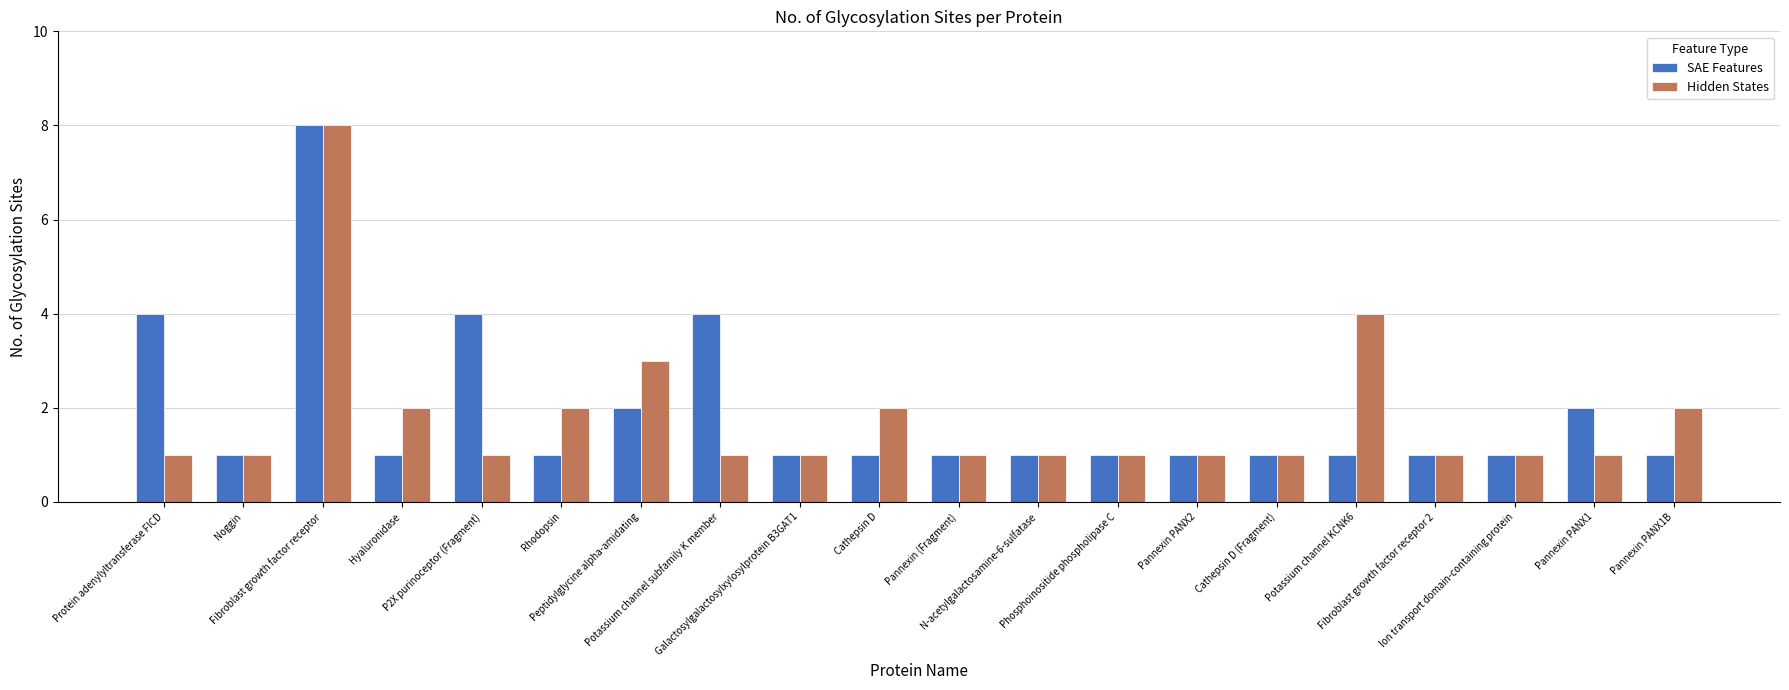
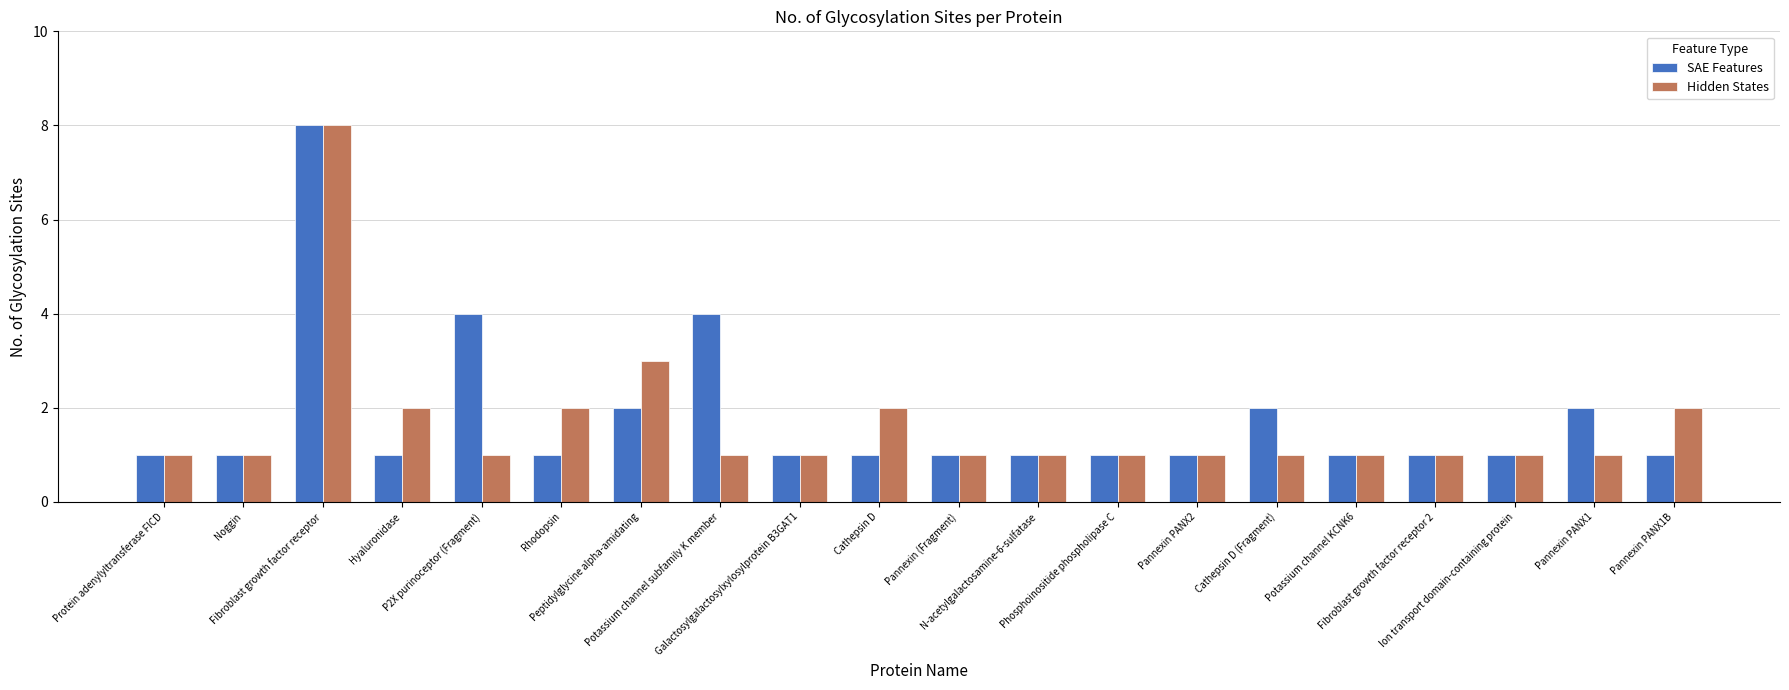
SAE Features, Protein adenylyltransferase FICD: 4 -> 1
SAE Features, Cathepsin D (Fragment): 1 -> 2
Hidden States, Potassium channel KCNK6: 4 -> 1
